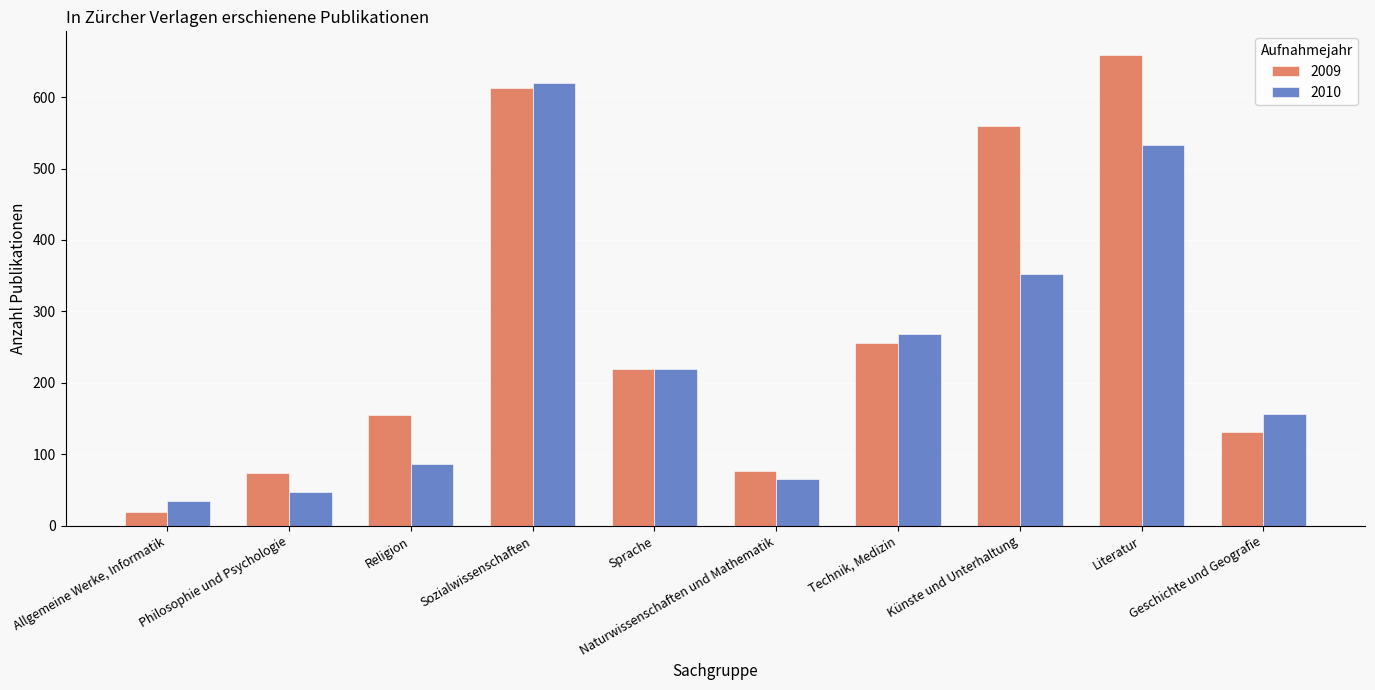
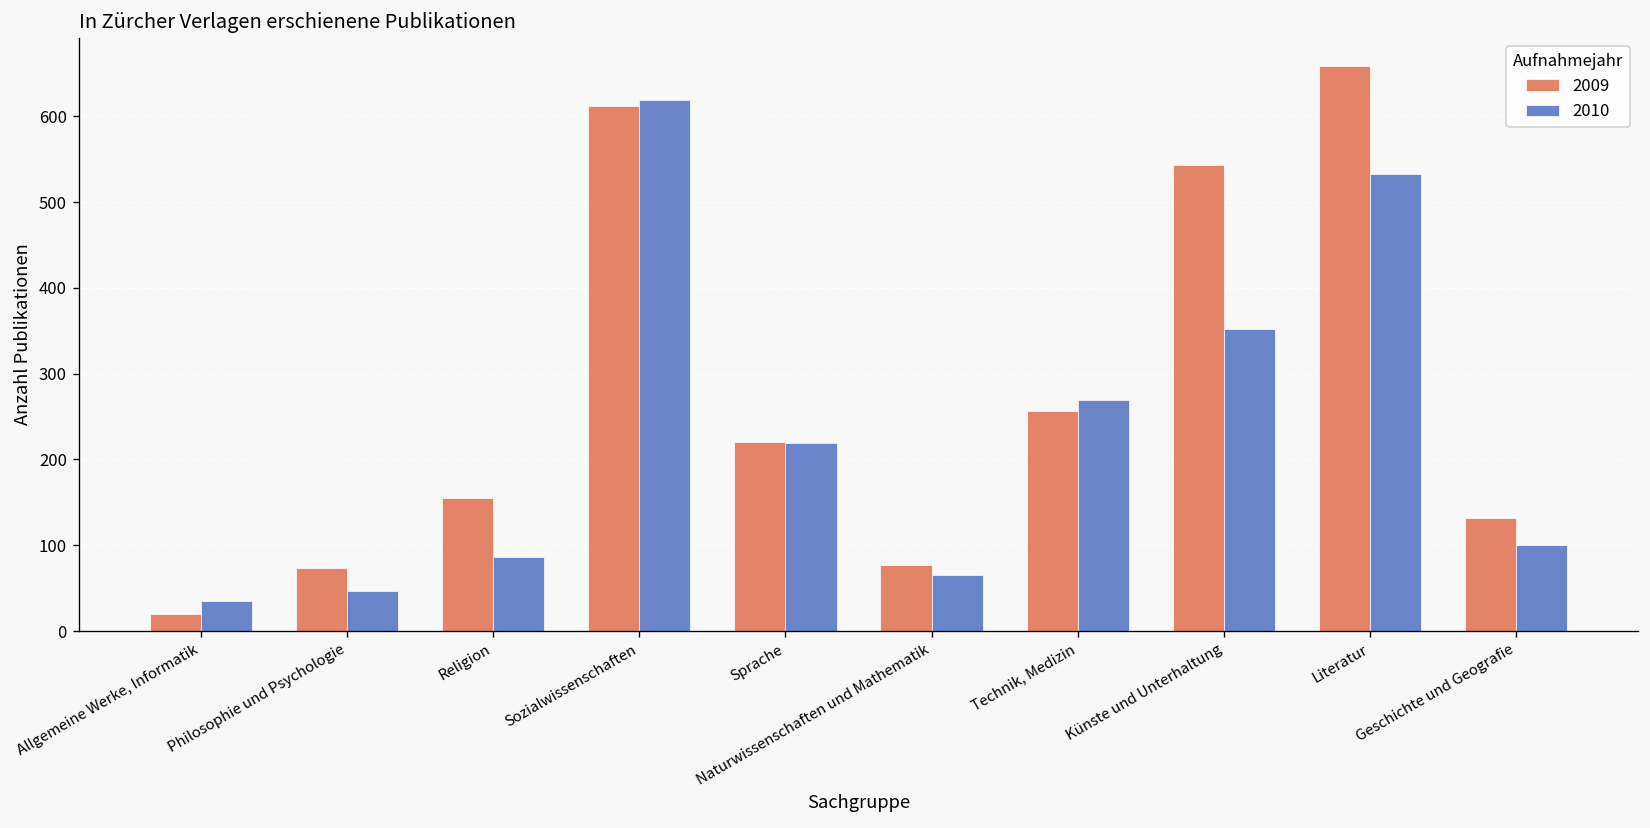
2009, Künste und Unterhaltung: 560 -> 540
2010, Geschichte und Geografie: 160 -> 100
